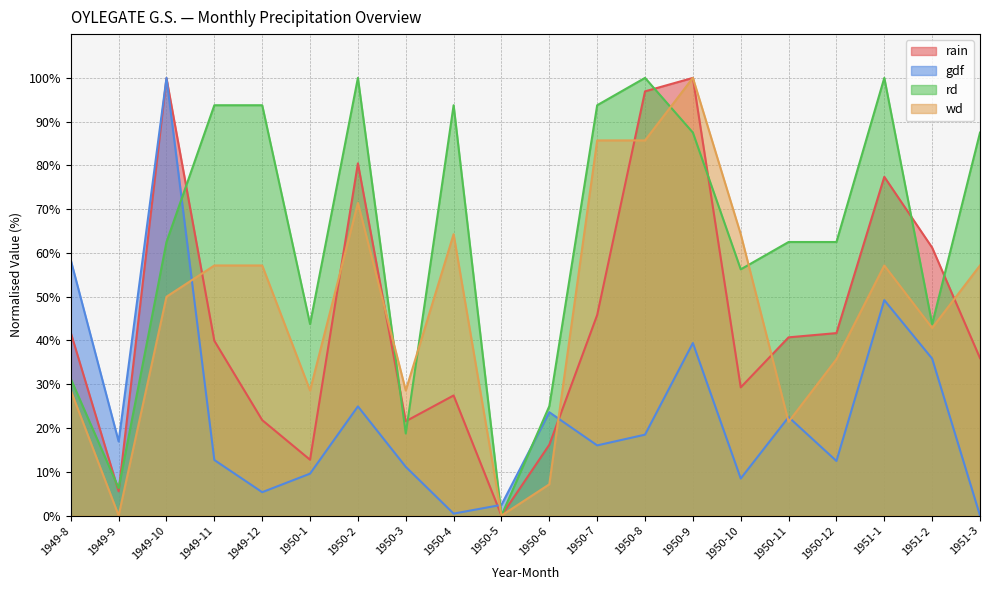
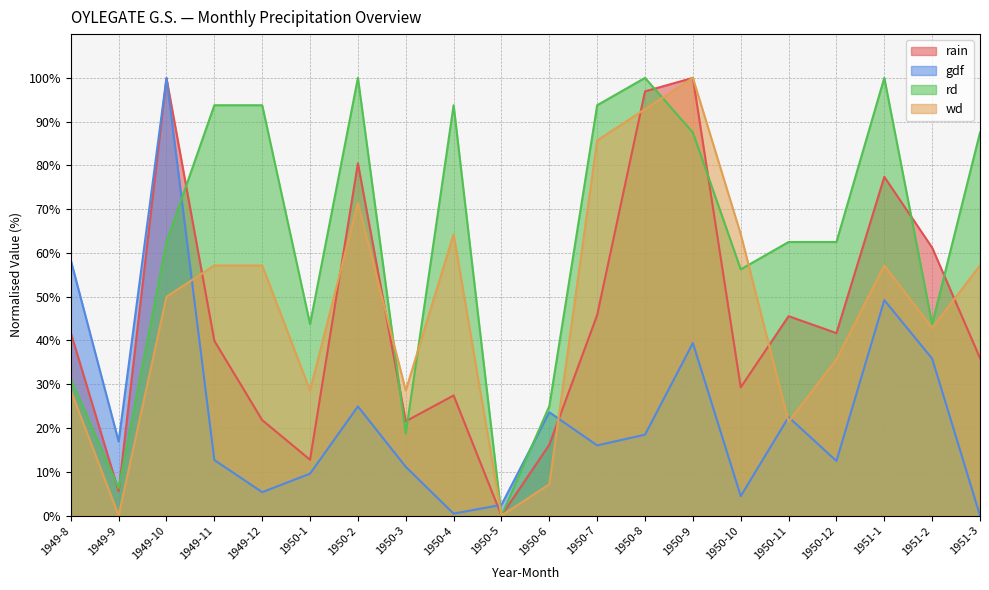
wd, 1950-8: 86% -> 93%
gdf, 1950-10: 8% -> 4%
rain, 1950-11: 41% -> 46%
